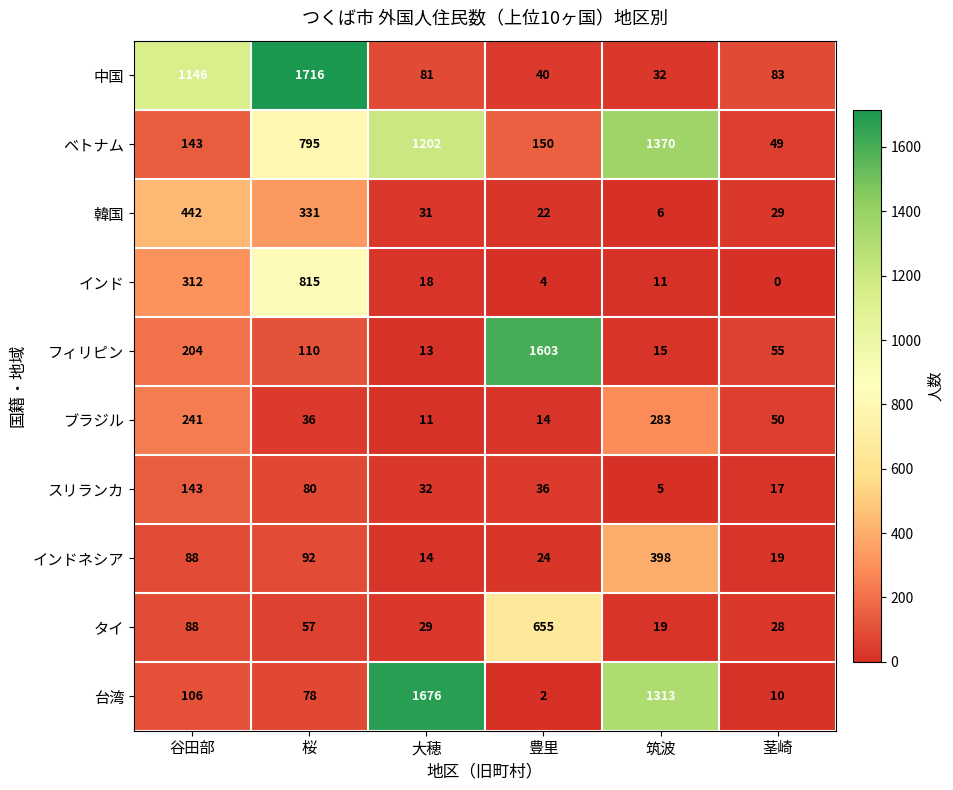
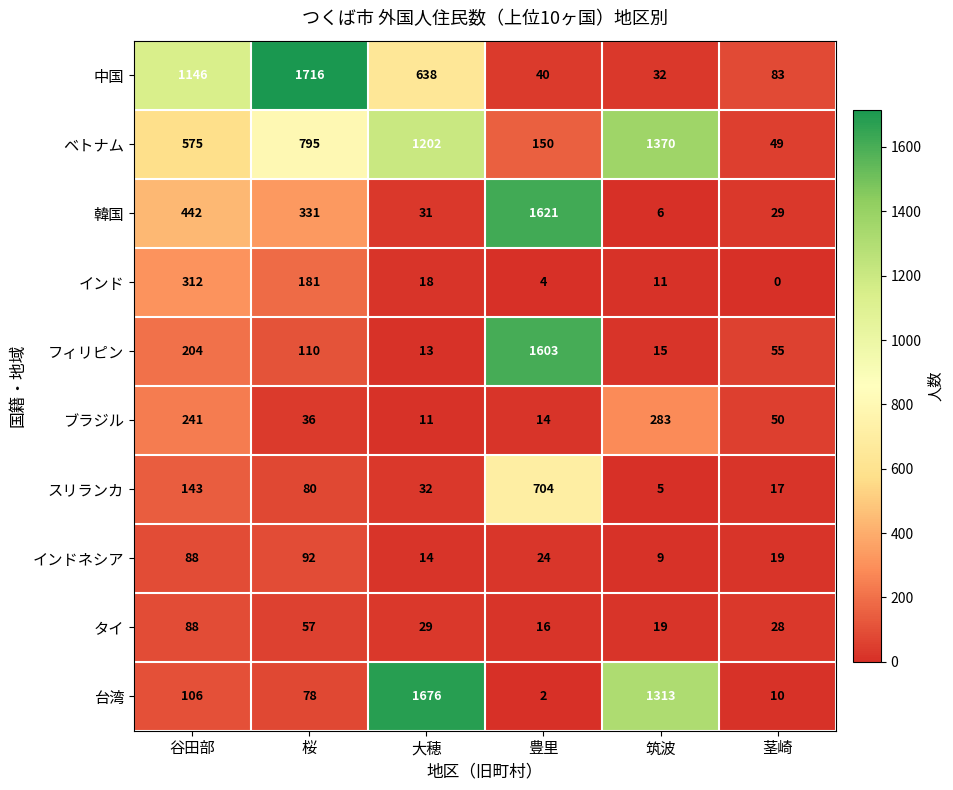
中国, 大穂: 81 -> 638
ベトナム, 谷田部: 143 -> 575
韓国, 豊里: 22 -> 1621
インド, 桜: 815 -> 181
スリランカ, 豊里: 36 -> 704
インドネシア, 筑波: 398 -> 9
タイ, 豊里: 655 -> 16
